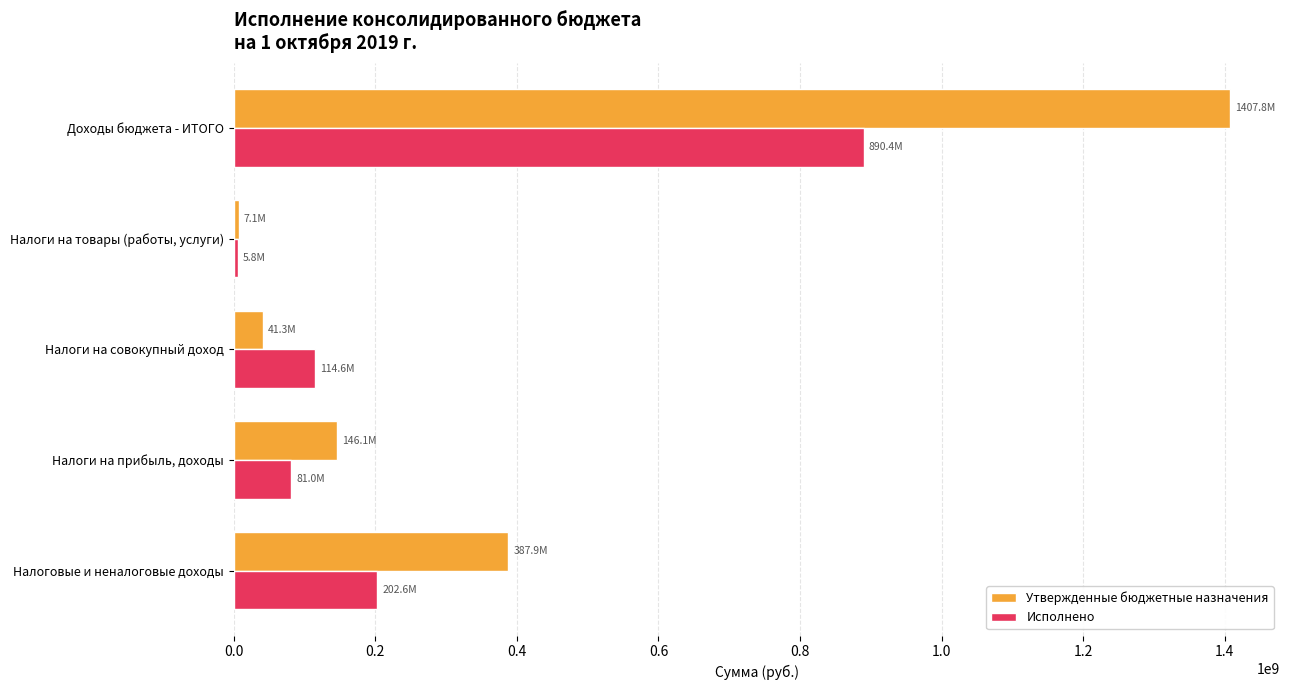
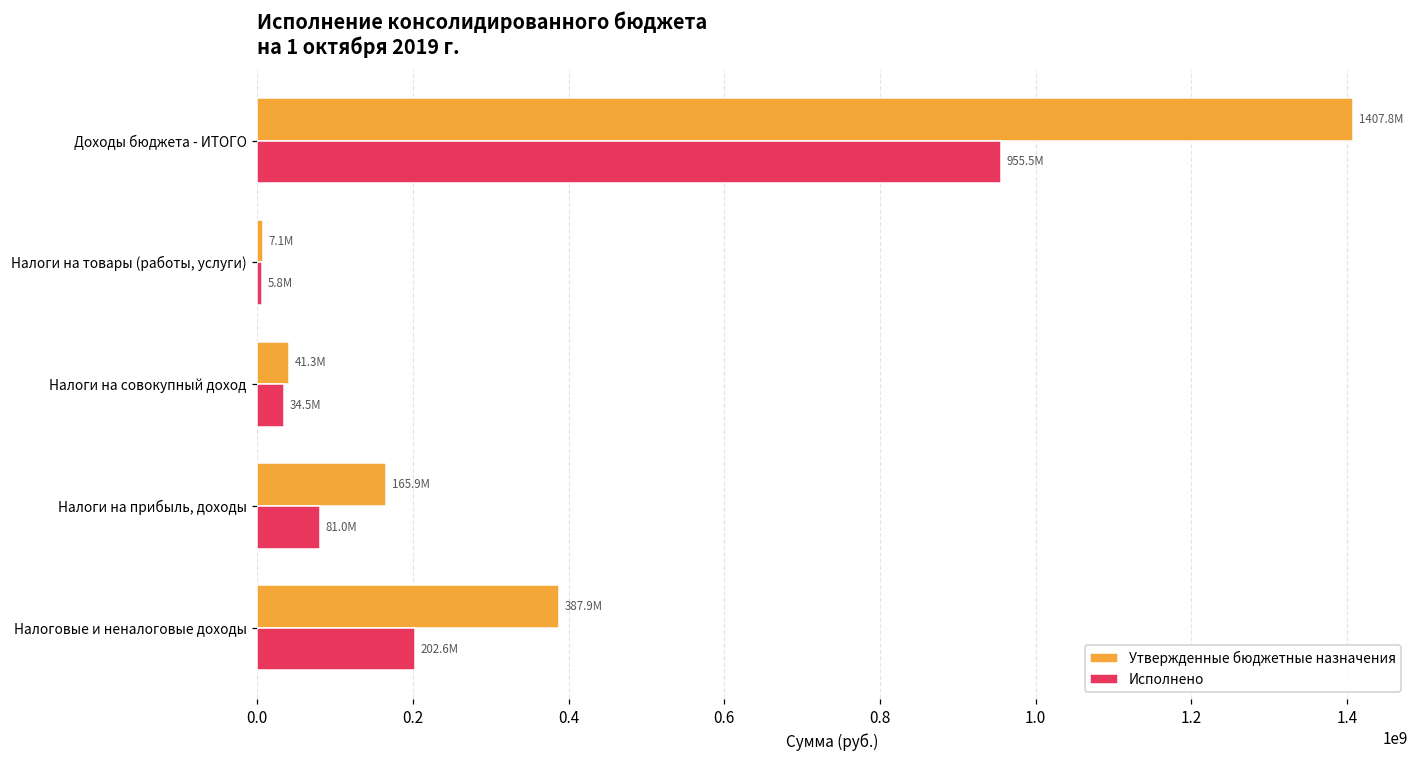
Исполнено, Доходы бюджета - ИТОГО: 890.4M -> 955.5M
Исполнено, Налоги на совокупный доход: 114.6M -> 34.5M
Утвержденные бюджетные назначения, Налоги на прибыль, доходы: 146.1M -> 165.9M
